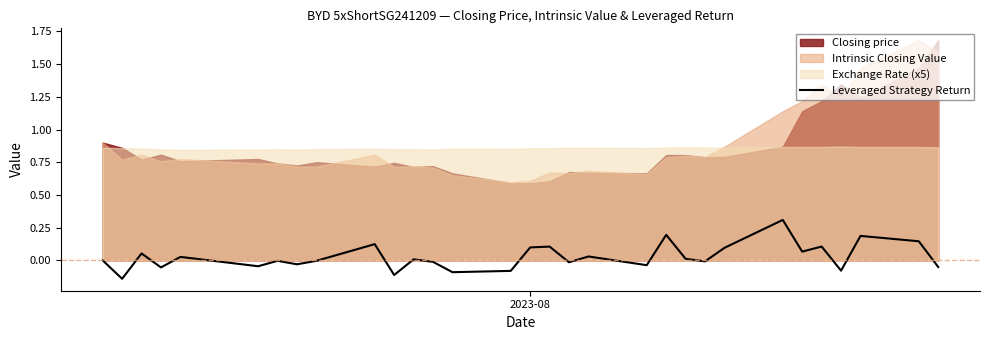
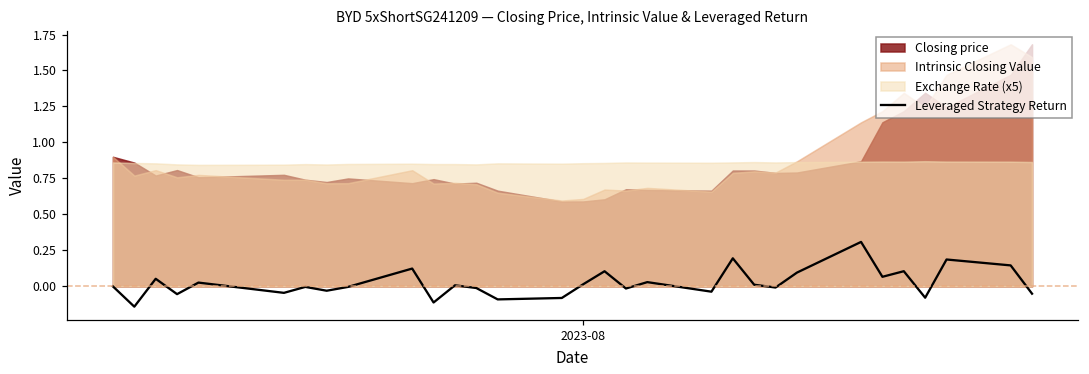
Leveraged Strategy Return, 2023-08: 0.10 -> 0.01
